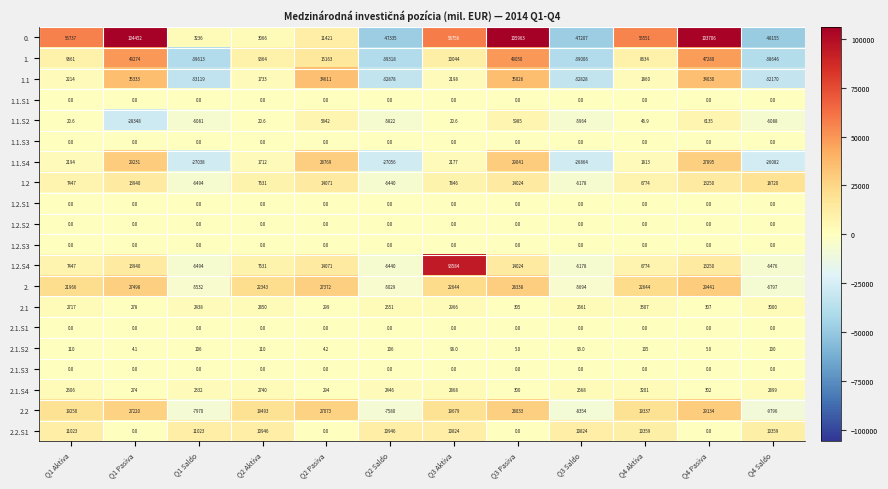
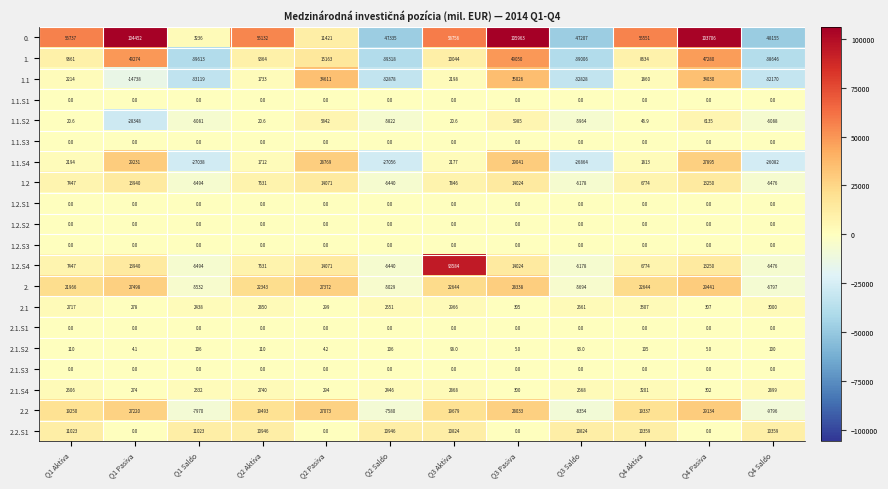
0., Q2 Aktiva: 3066 -> 55132
1.1, Q1 Pasiva: 35333 -> -14738
1.2, Q4 Saldo: 18720 -> -6476
